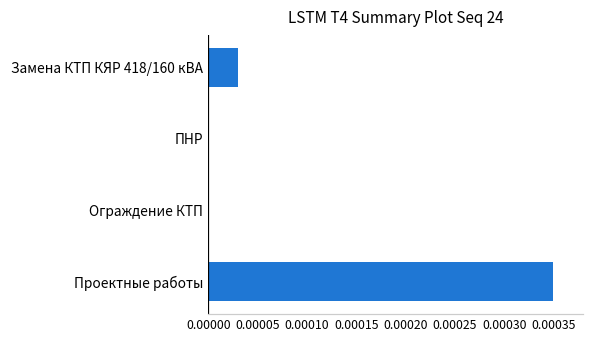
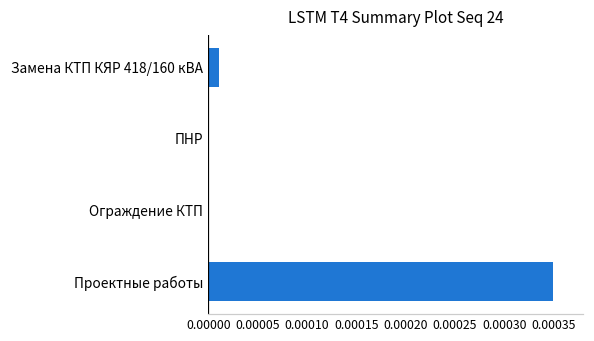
Замена КТП КЯР 418/160 кВА: 0.00003 -> 0.00001
